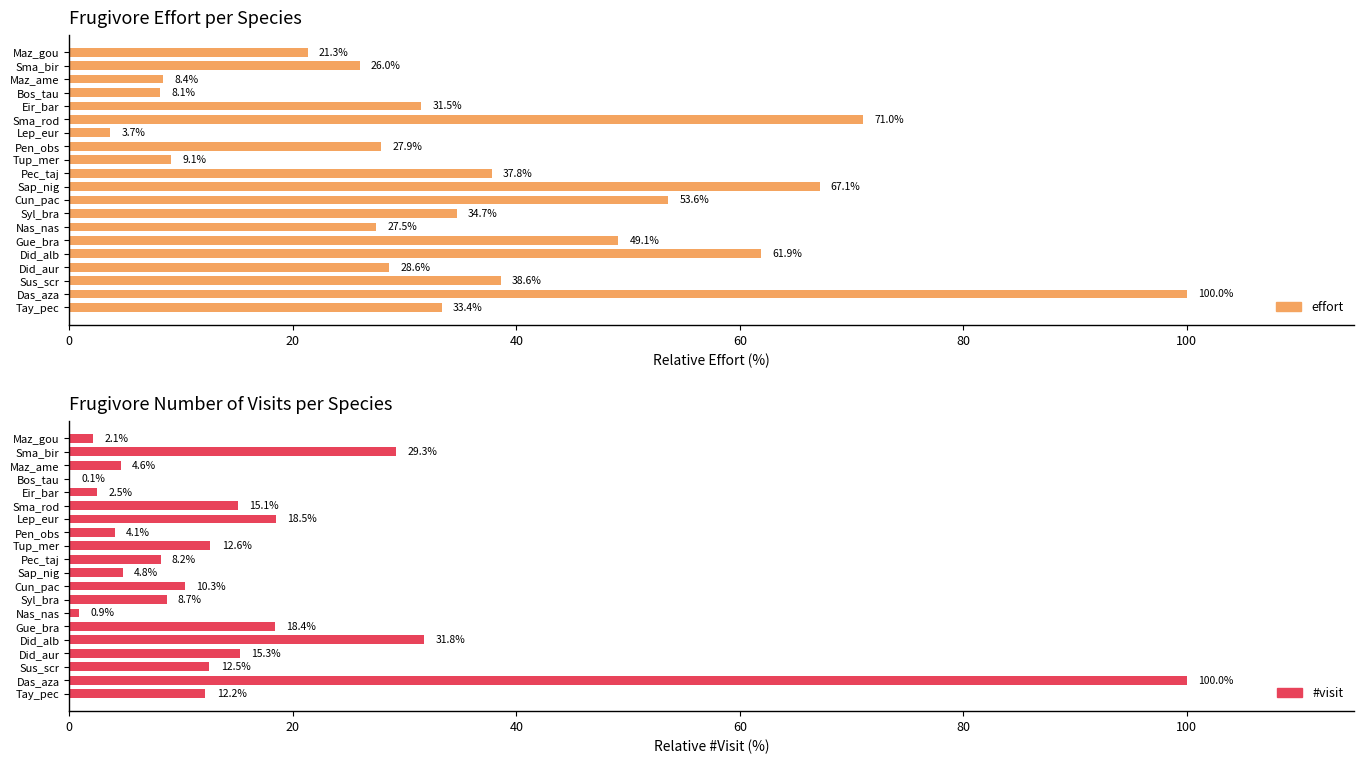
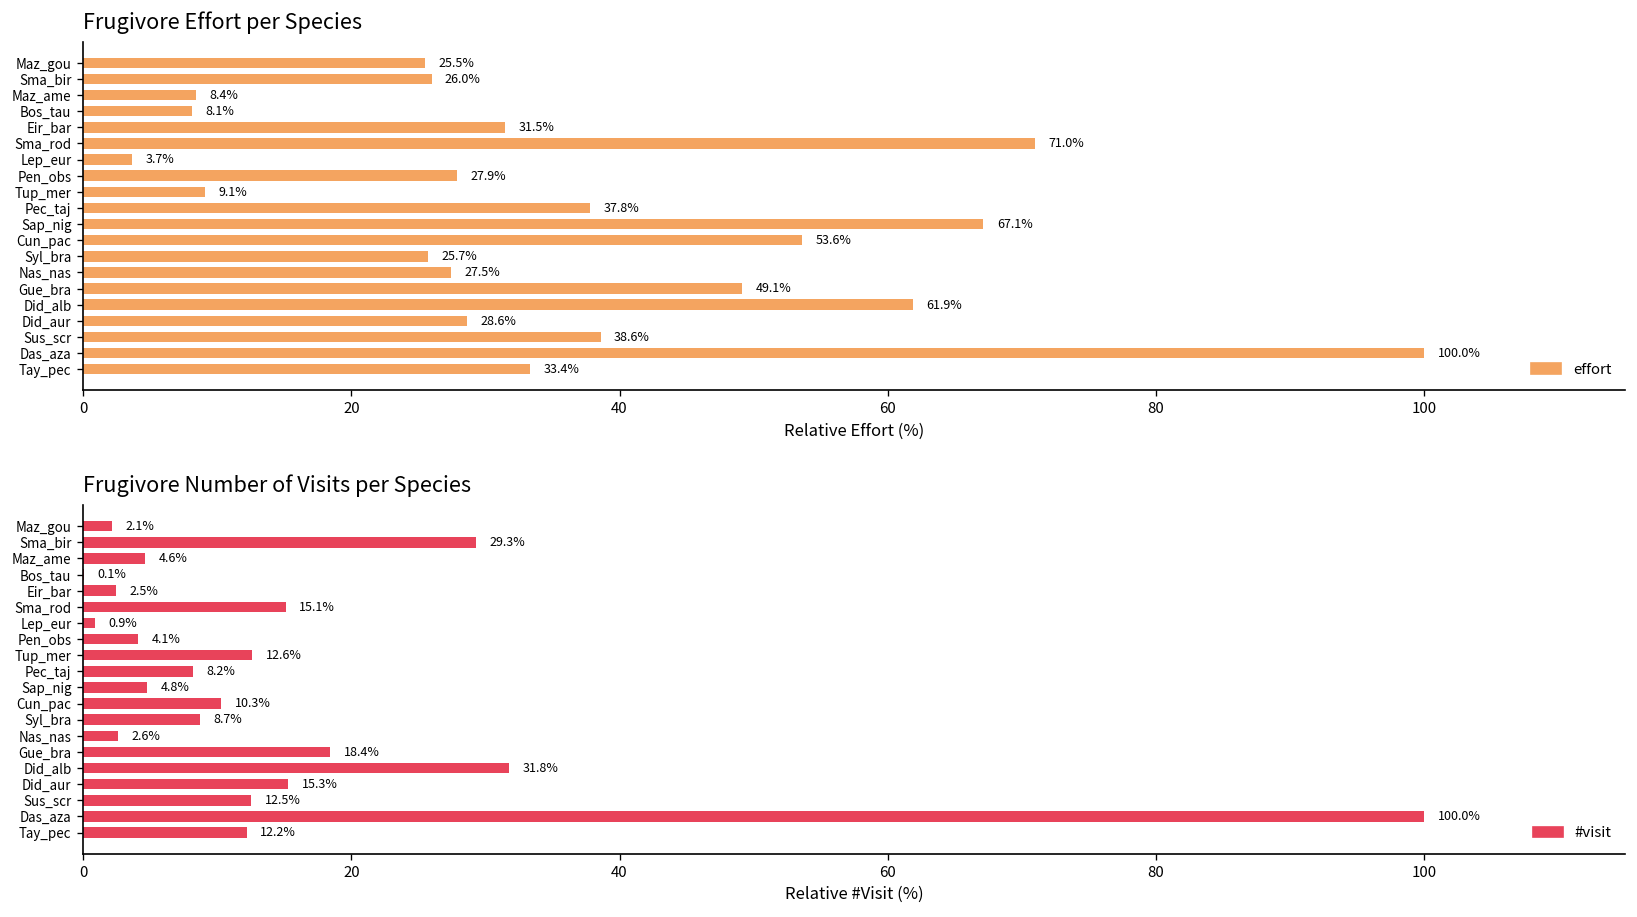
Frugivore Effort per Species, Maz_gou: 21.3% -> 25.5%
Frugivore Effort per Species, Syl_bra: 34.7% -> 25.7%
Frugivore Number of Visits per Species, Lep_eur: 18.5% -> 0.9%
Frugivore Number of Visits per Species, Nas_nas: 0.9% -> 2.6%
